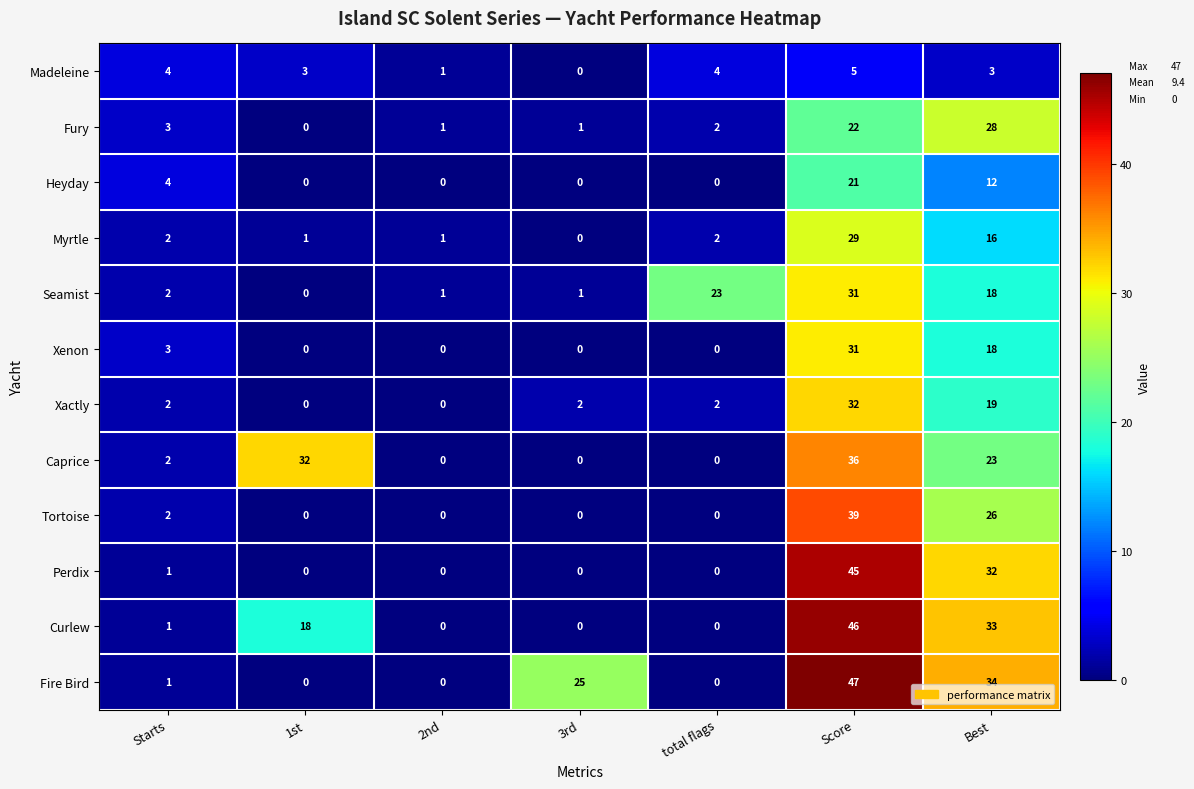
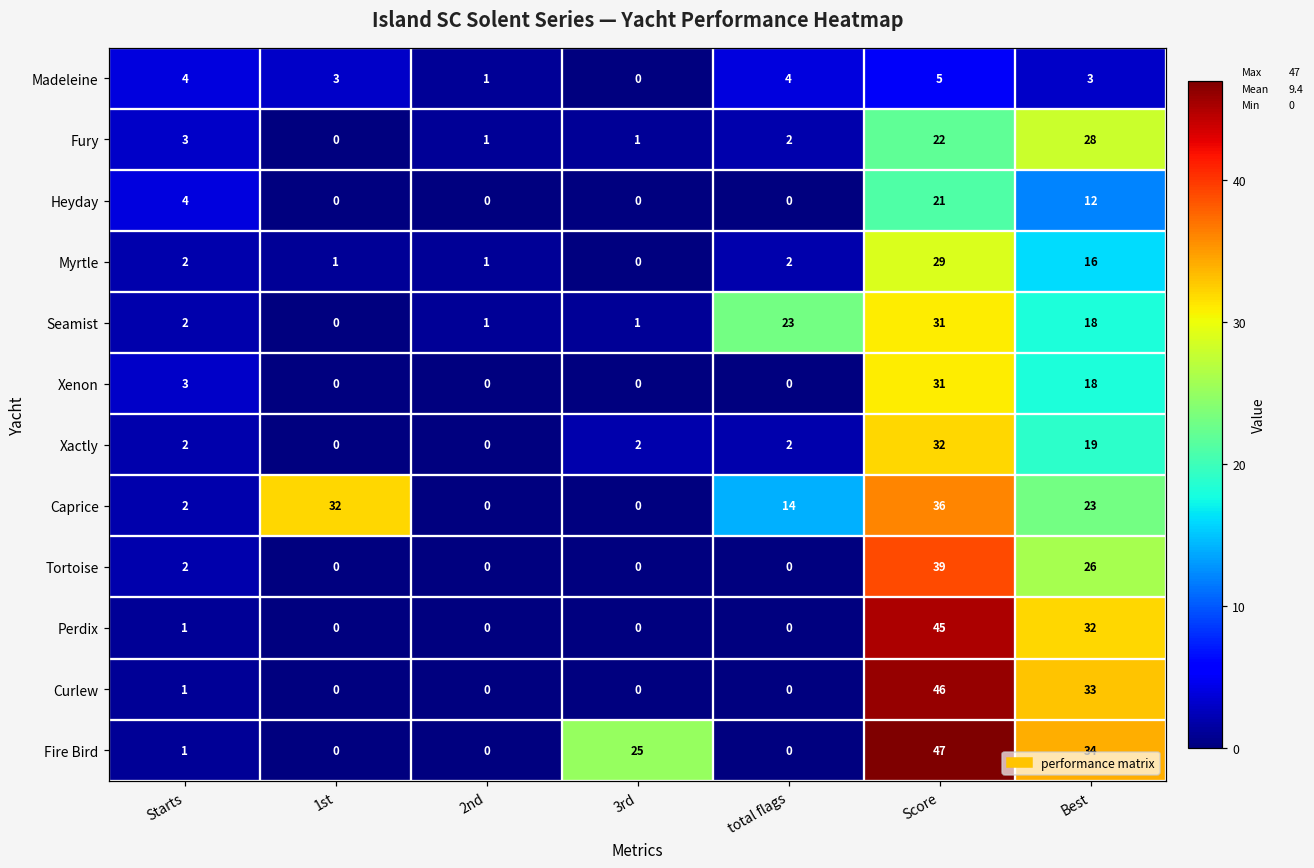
Caprice, total flags: 0 -> 14
Curlew, 1st: 18 -> 0
